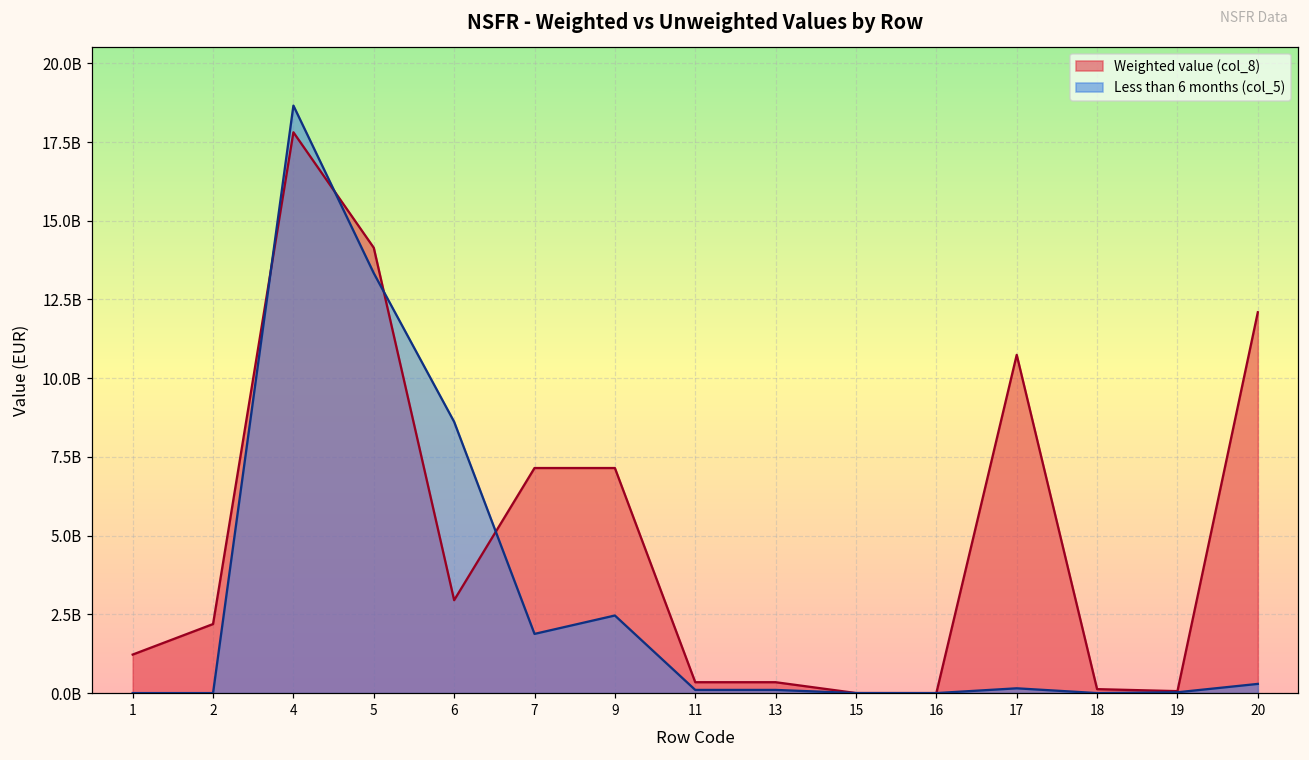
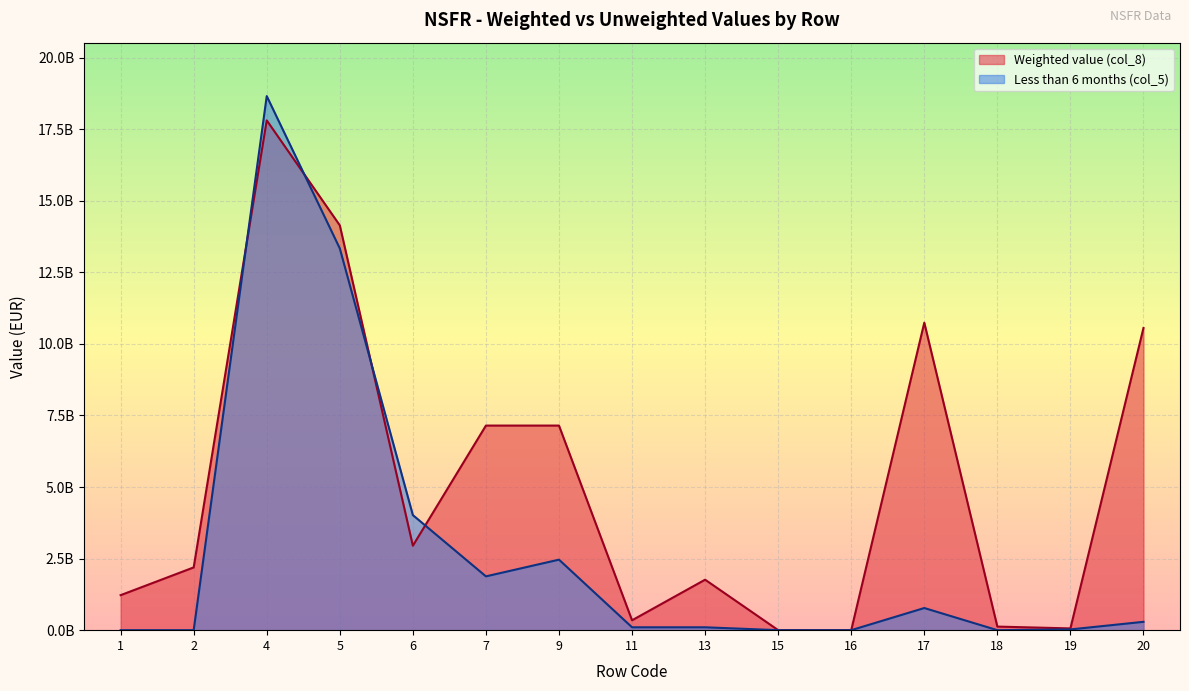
Less than 6 months (col_5), 6: 8600000000 -> 4000000000
Weighted value (col_8), 13: 300000000 -> 1800000000
Less than 6 months (col_5), 17: 200000000 -> 800000000
Weighted value (col_8), 20: 12100000000 -> 10600000000
